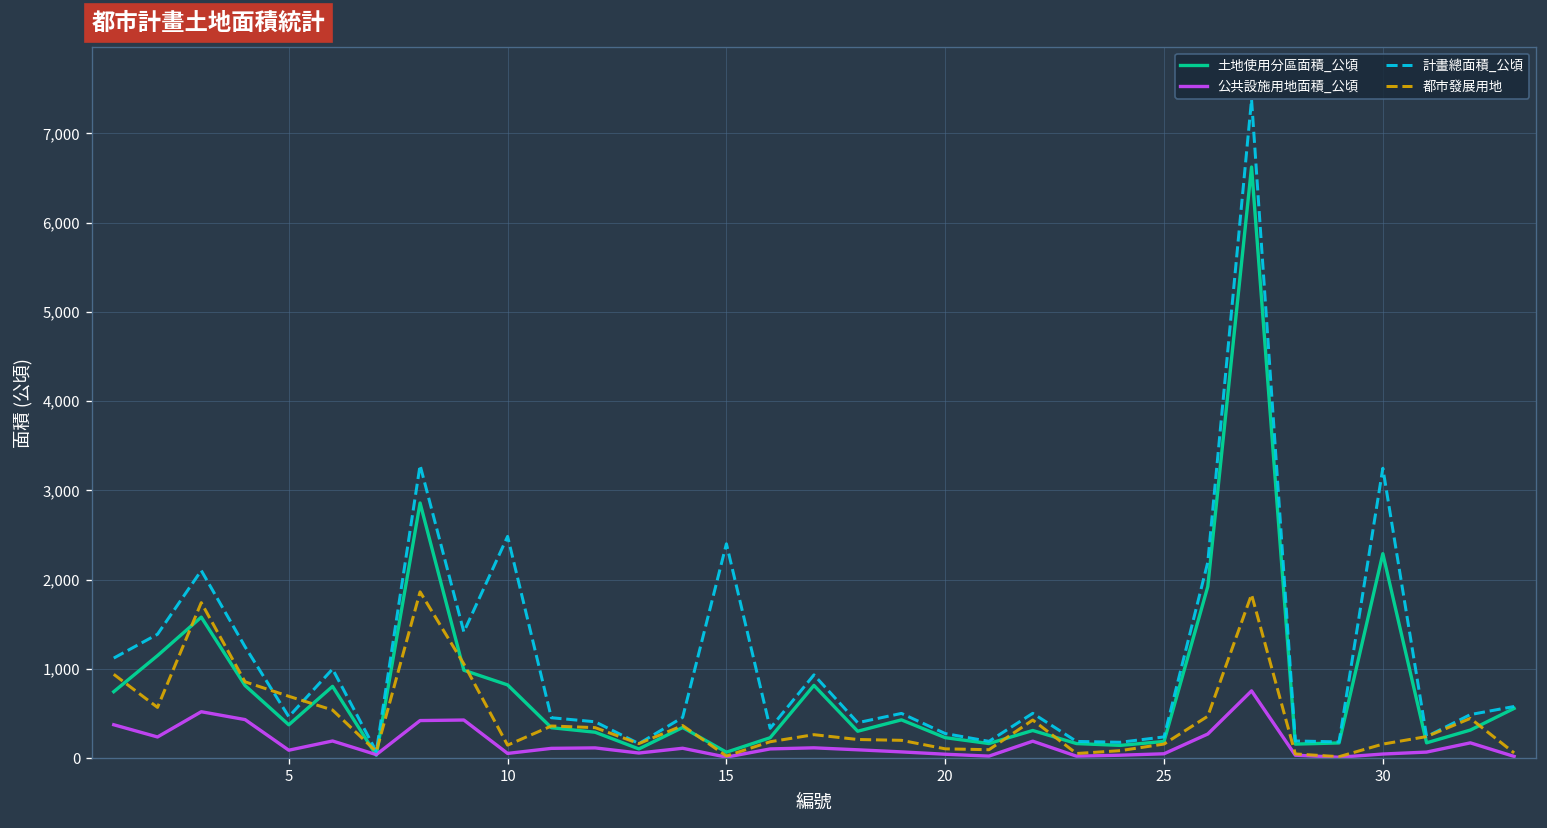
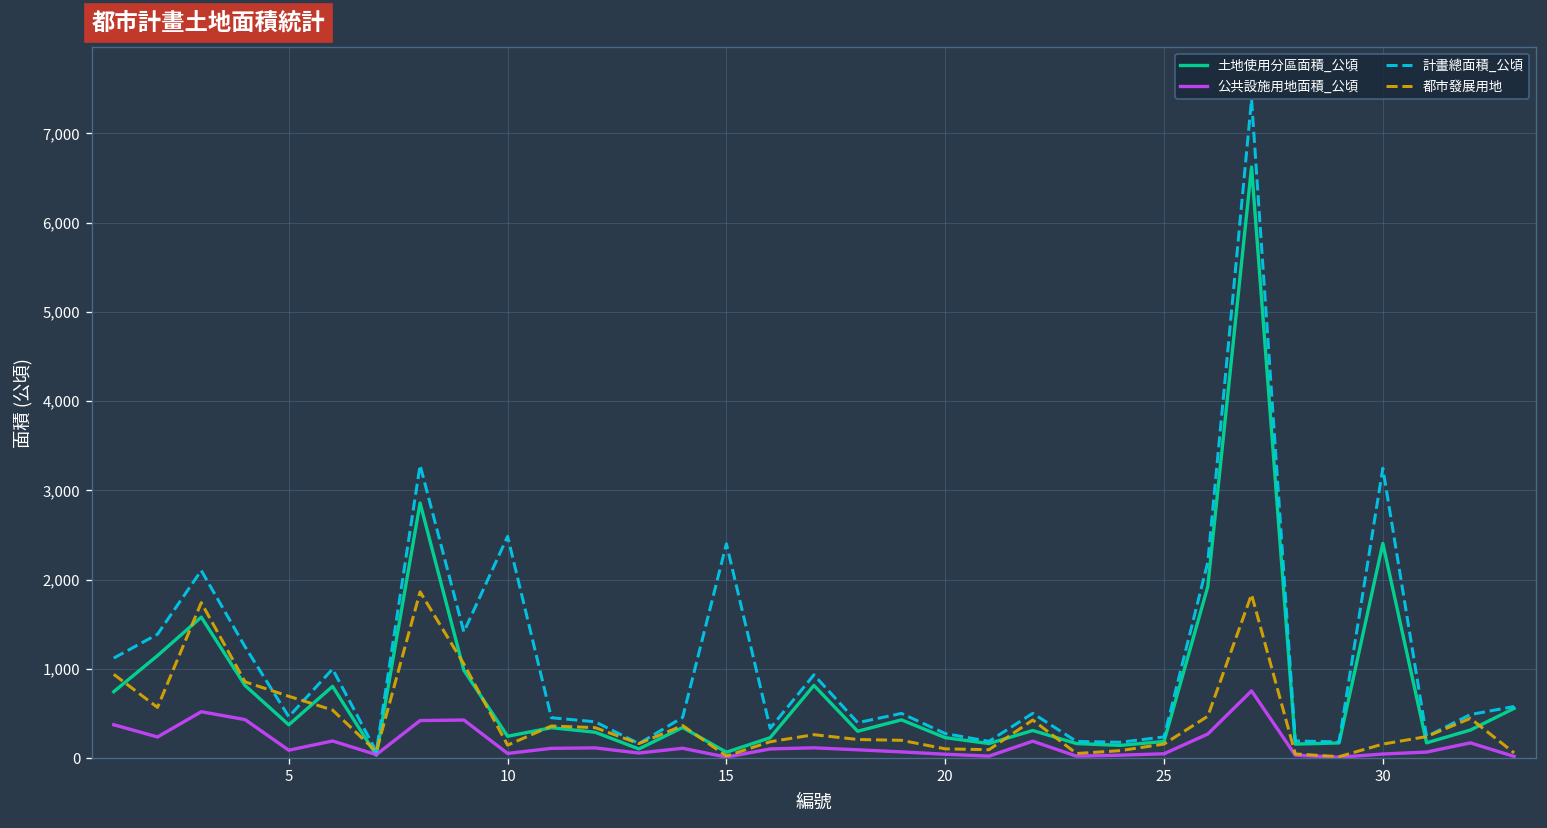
土地使用分區面積_公頃, 10: 800 -> 200
土地使用分區面積_公頃, 30: 2,300 -> 2,400
